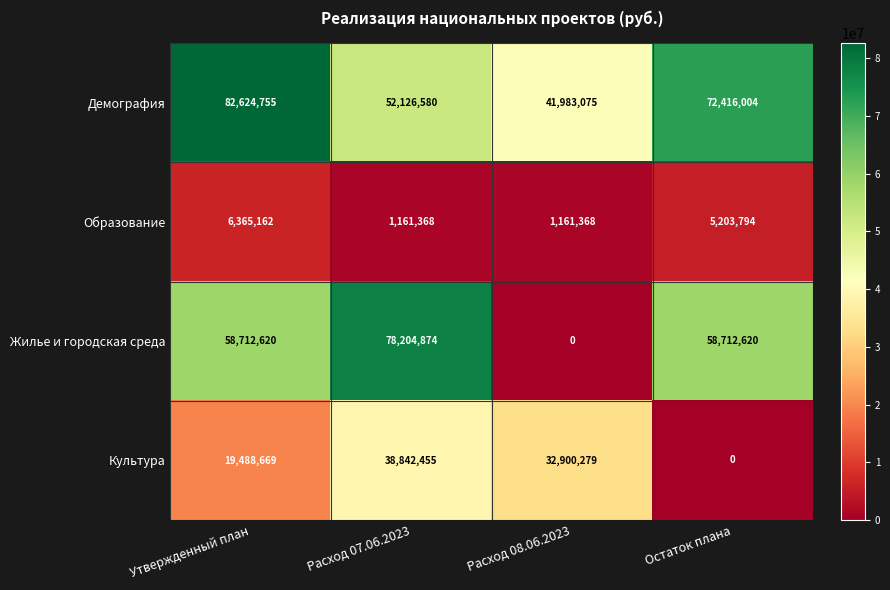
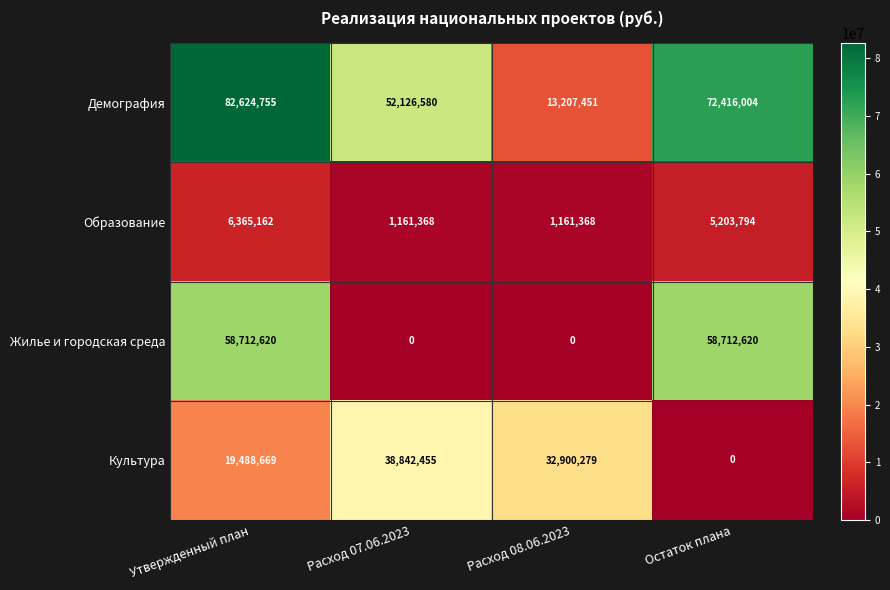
Демография, Расход 08.06.2023: 41,983,075 -> 13,207,451
Жилье и городская среда, Расход 07.06.2023: 78,204,874 -> 0
